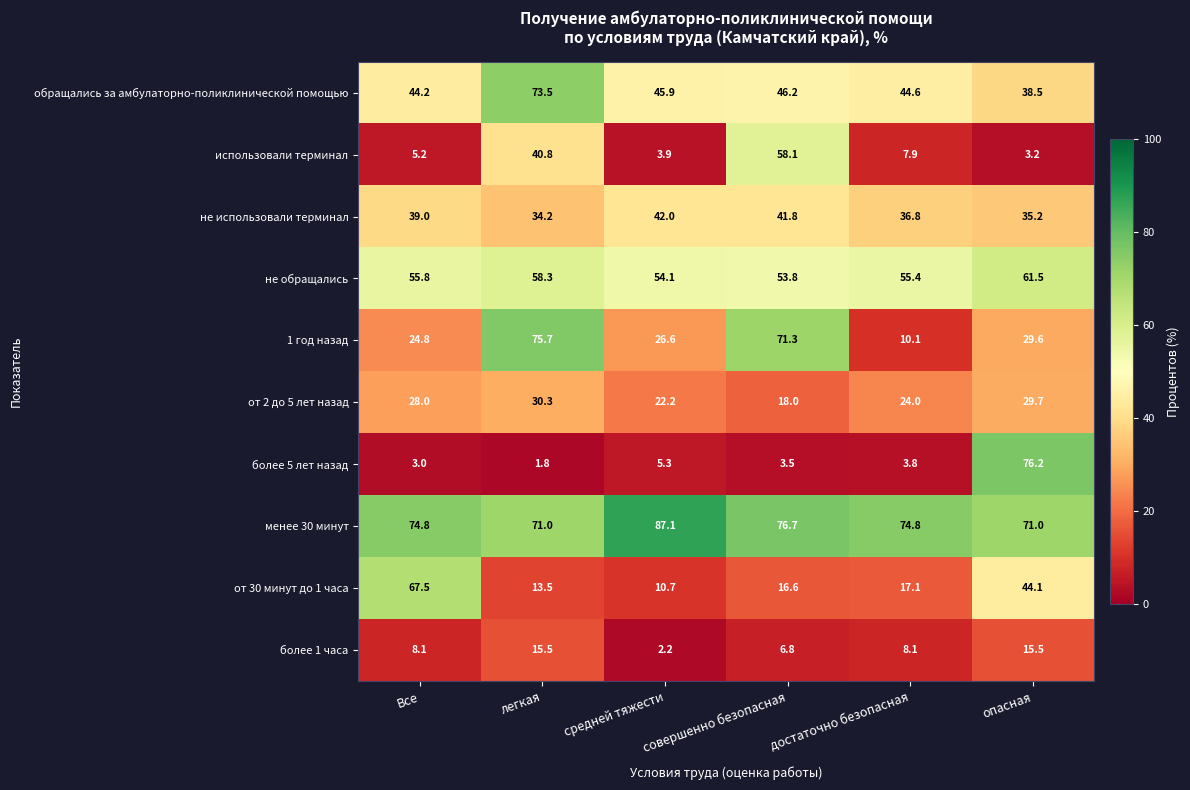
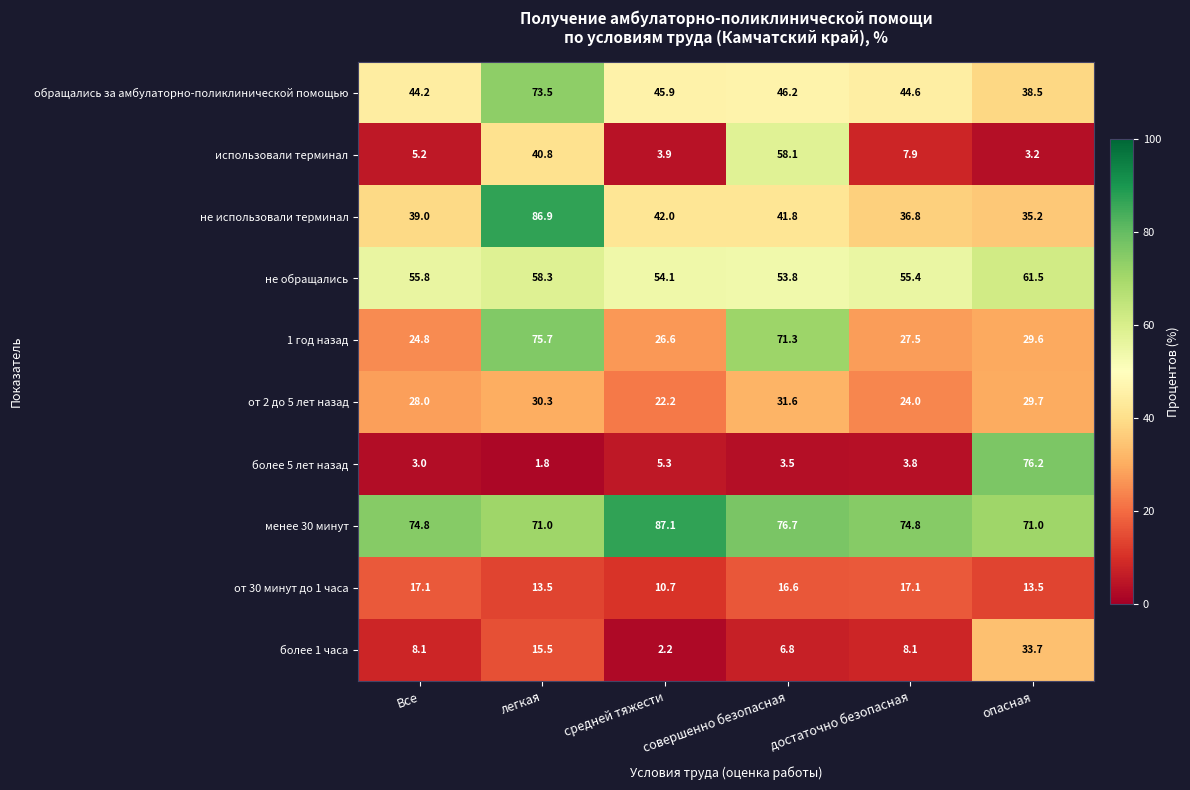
не использовали терминал, легкая: 34.2 -> 86.9
1 год назад, достаточно безопасная: 10.1 -> 27.5
от 2 до 5 лет назад, совершенно безопасная: 18.0 -> 31.6
от 30 минут до 1 часа, Все: 67.5 -> 17.1
от 30 минут до 1 часа, опасная: 44.1 -> 13.5
более 1 часа, опасная: 15.5 -> 33.7
